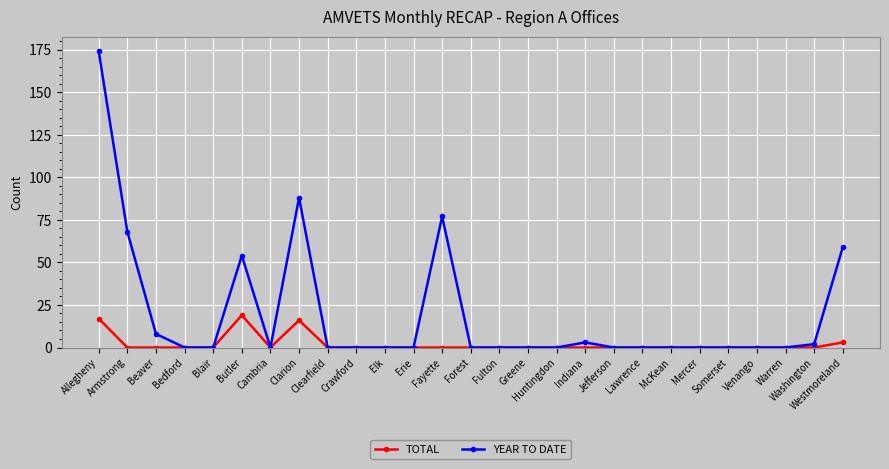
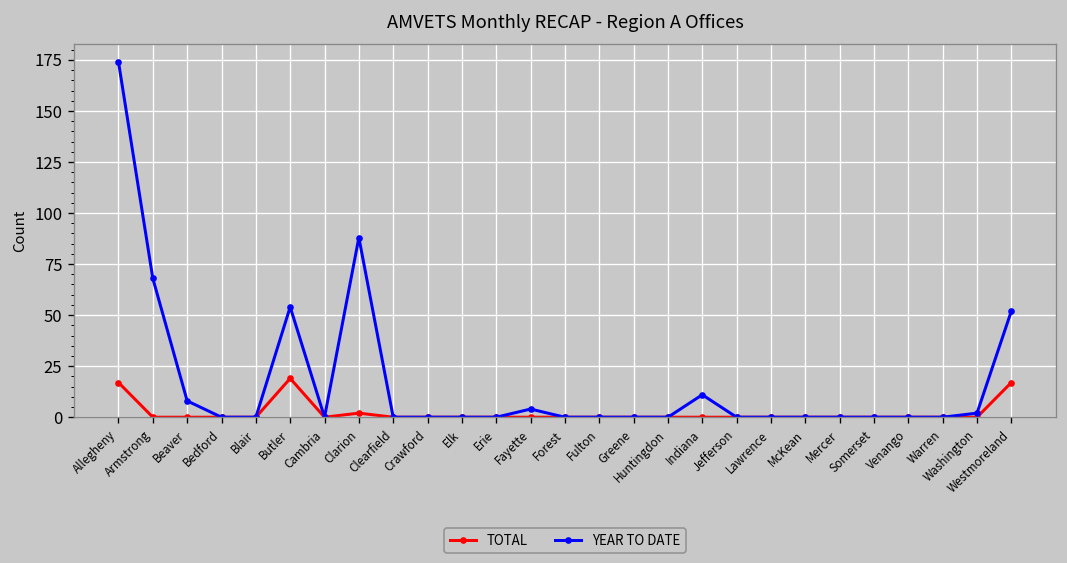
TOTAL, Clarion: 16 -> 2
YEAR TO DATE, Fayette: 77 -> 4
YEAR TO DATE, Indiana: 3 -> 11
TOTAL, Westmoreland: 3 -> 17
YEAR TO DATE, Westmoreland: 59 -> 52
